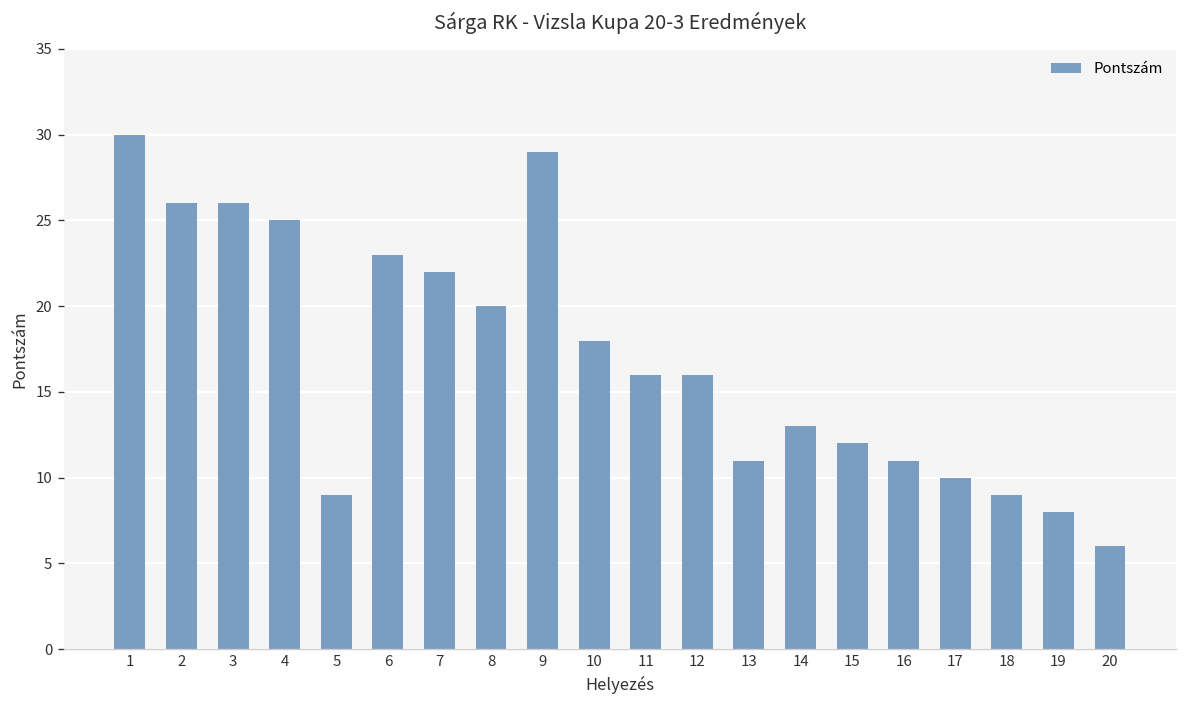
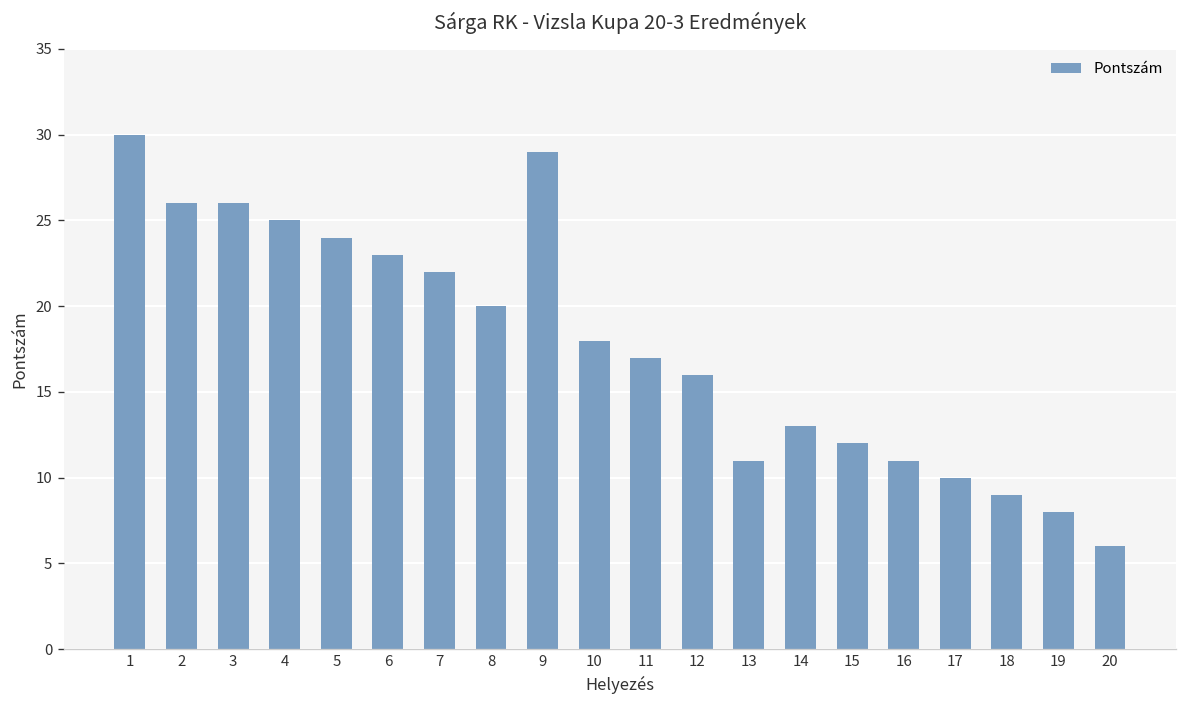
5: 9 -> 24
11: 16 -> 17
